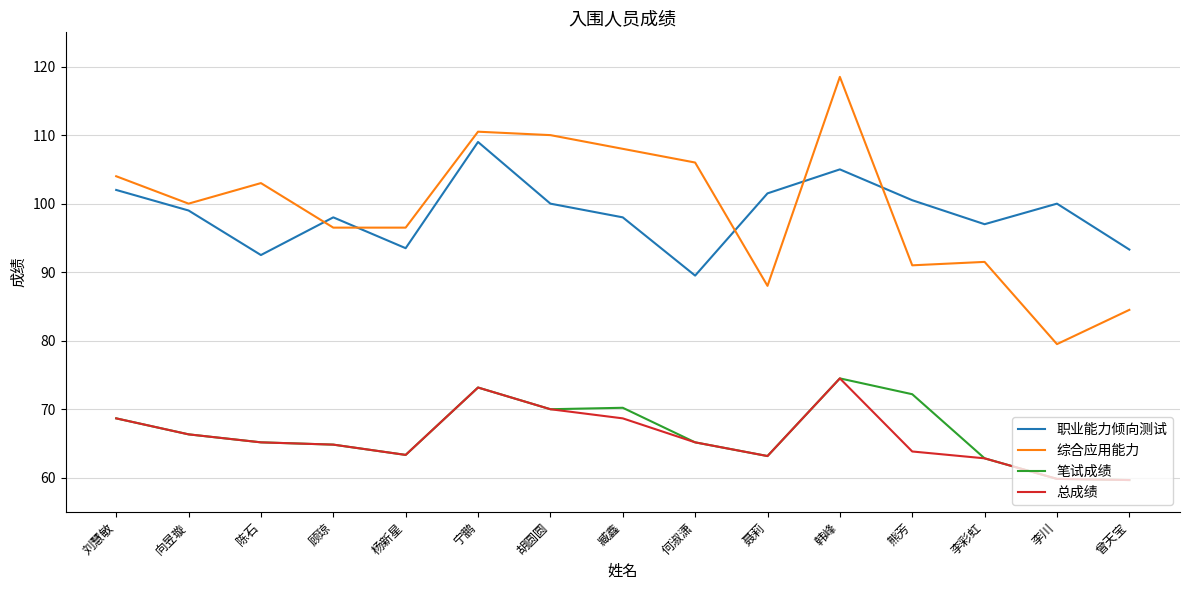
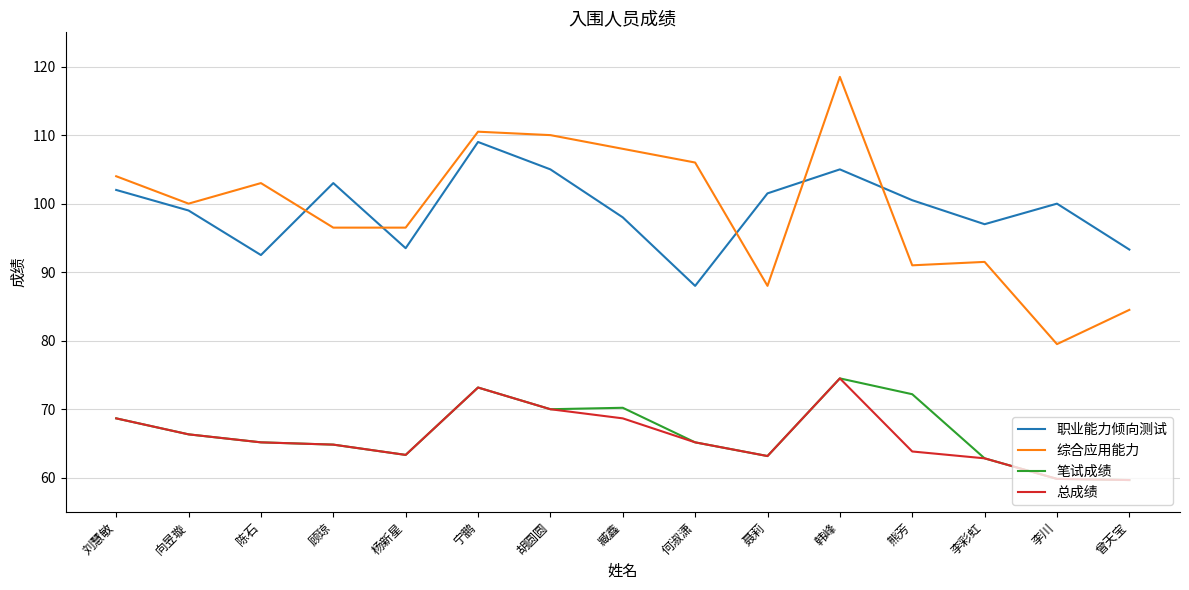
职业能力倾向测试, 顾琼: 98 -> 103
职业能力倾向测试, 胡圆圆: 100 -> 105
职业能力倾向测试, 何淑潇: 90 -> 88
